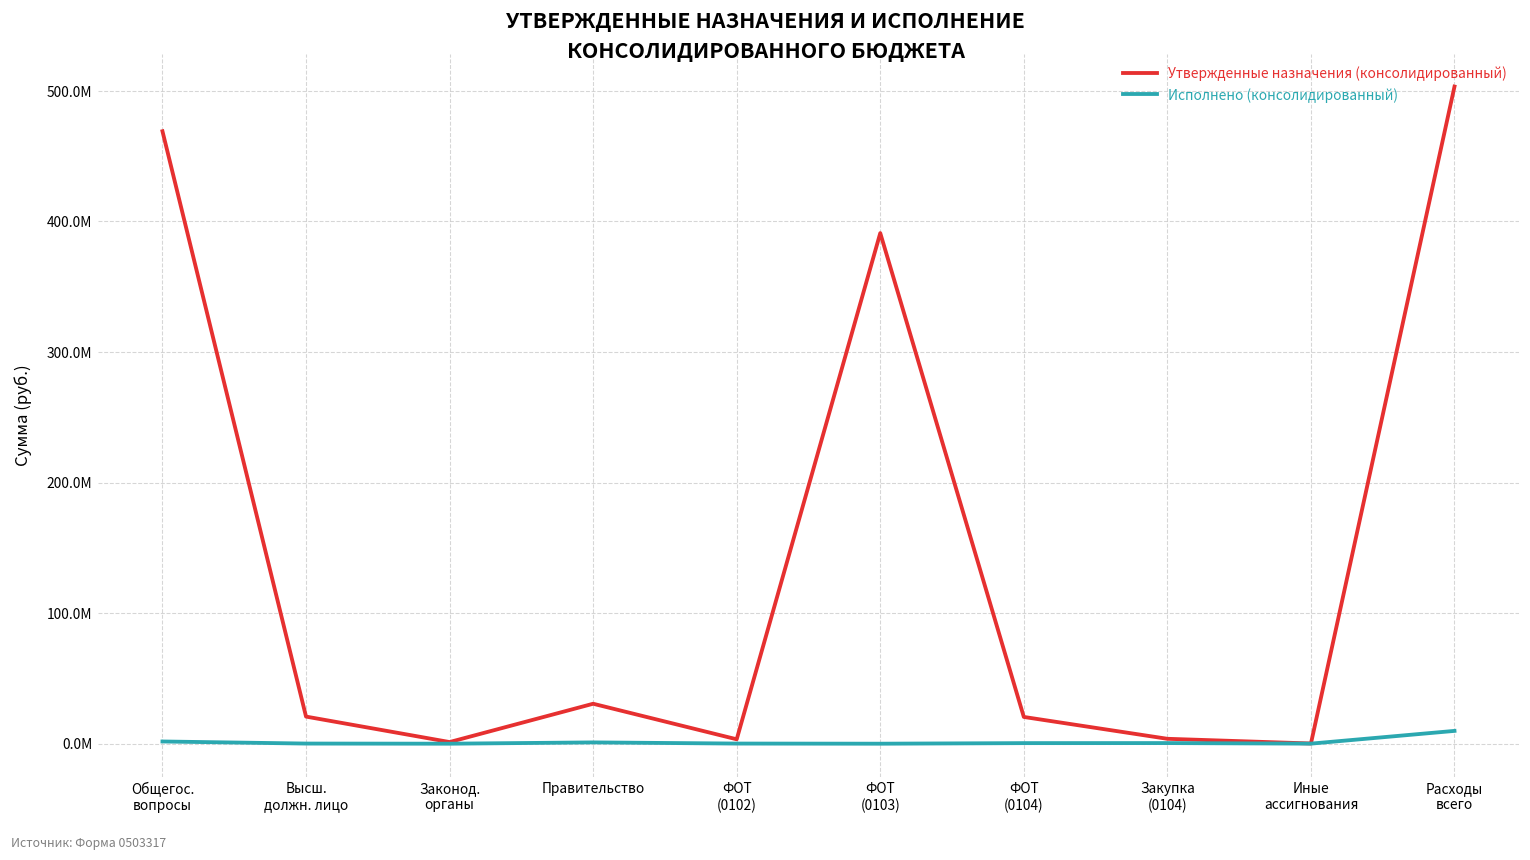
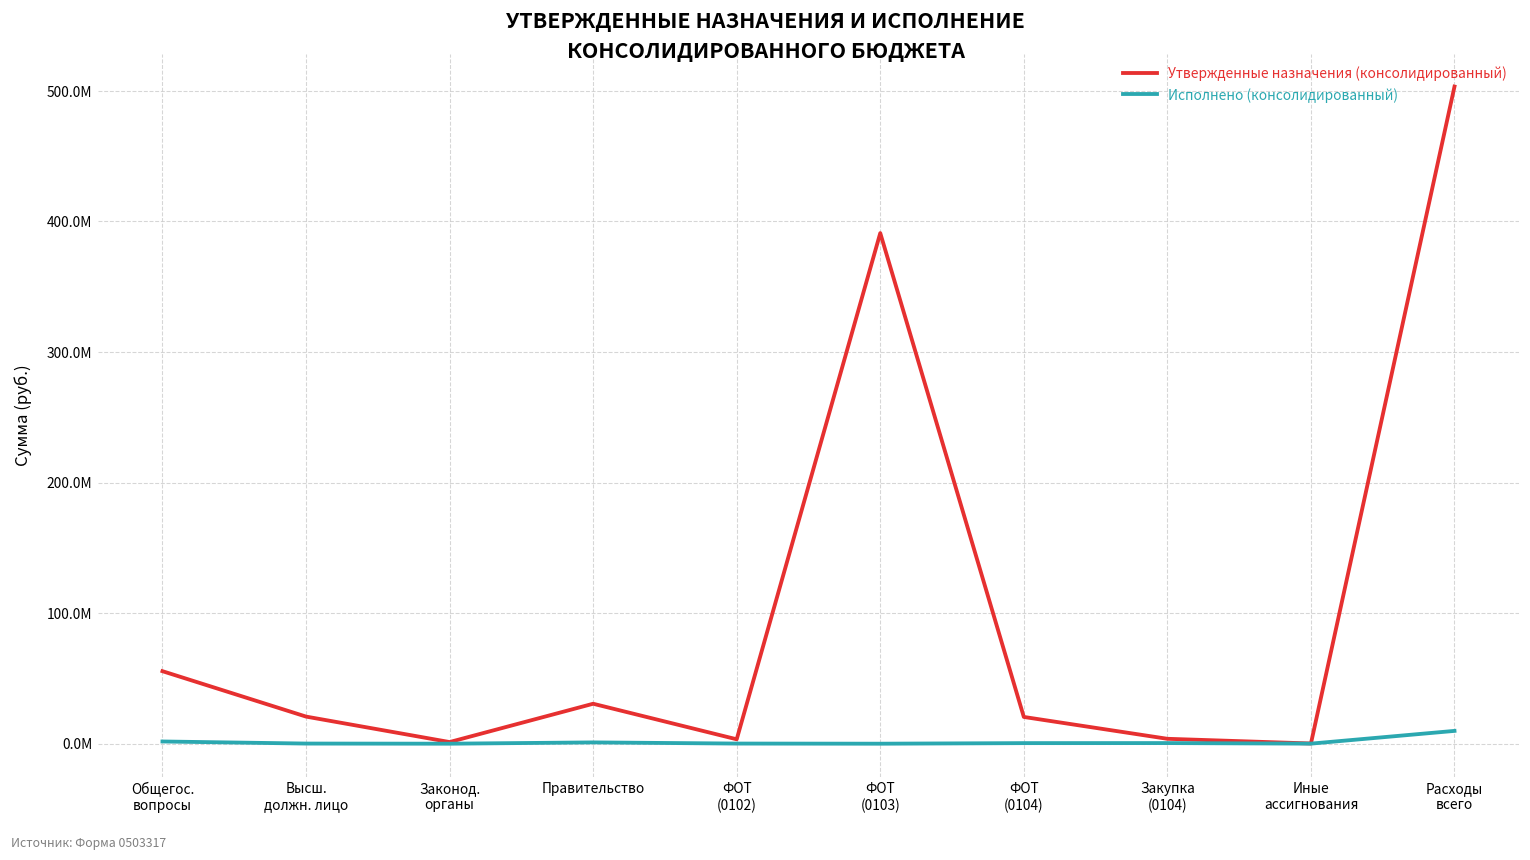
Утвержденные назначения (консолидированный), Общегос. вопросы: 469000000 -> 56000000
